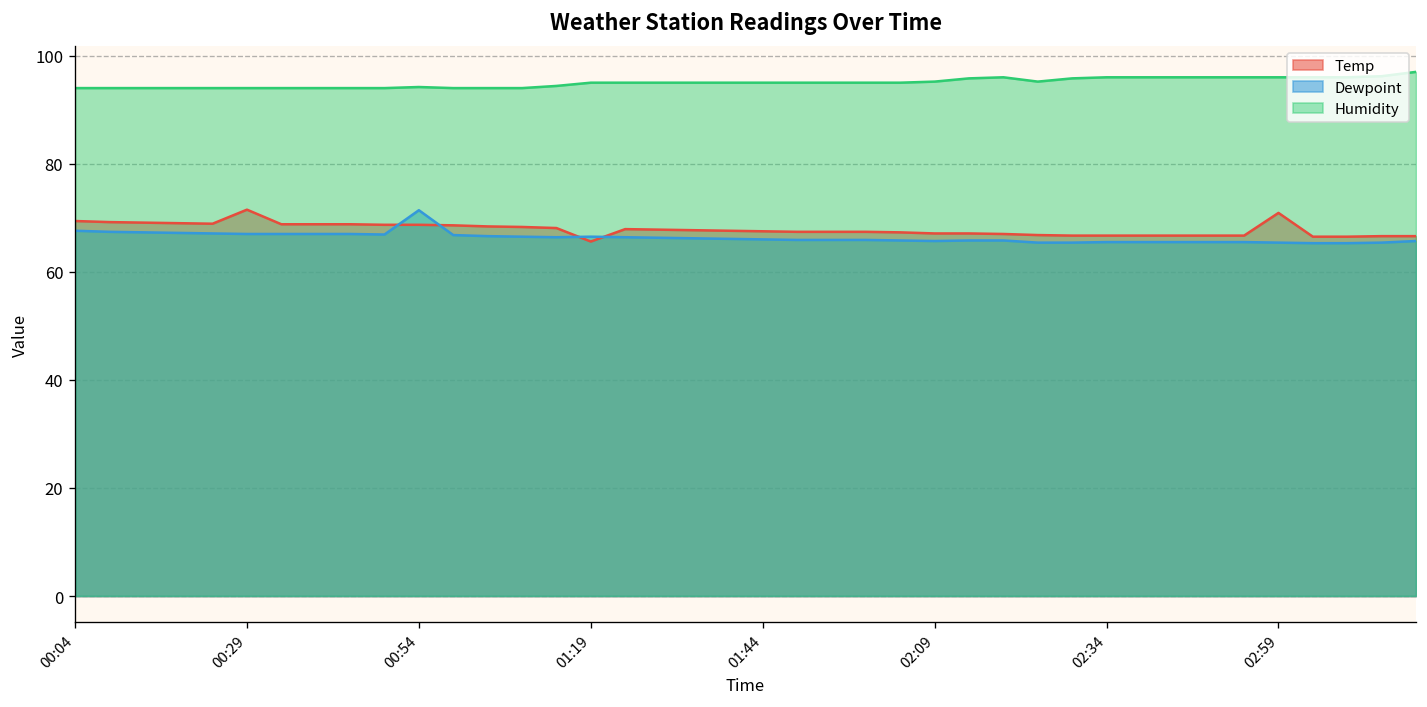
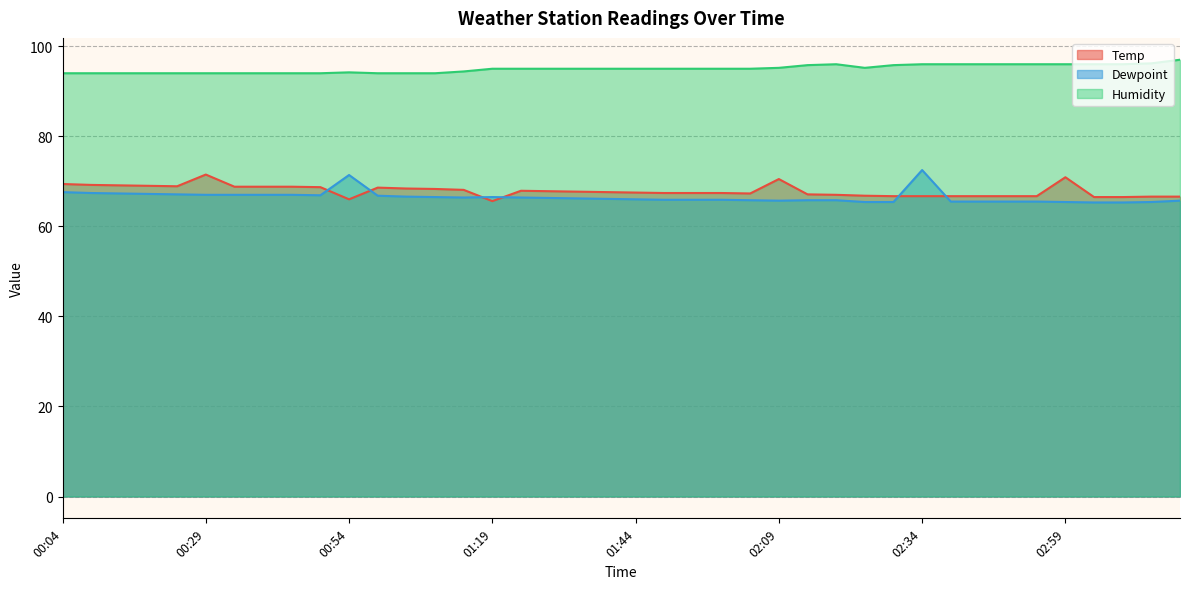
Temp, 00:54: 69 -> 66
Temp, 02:09: 67 -> 71
Dewpoint, 02:34: 66 -> 73
